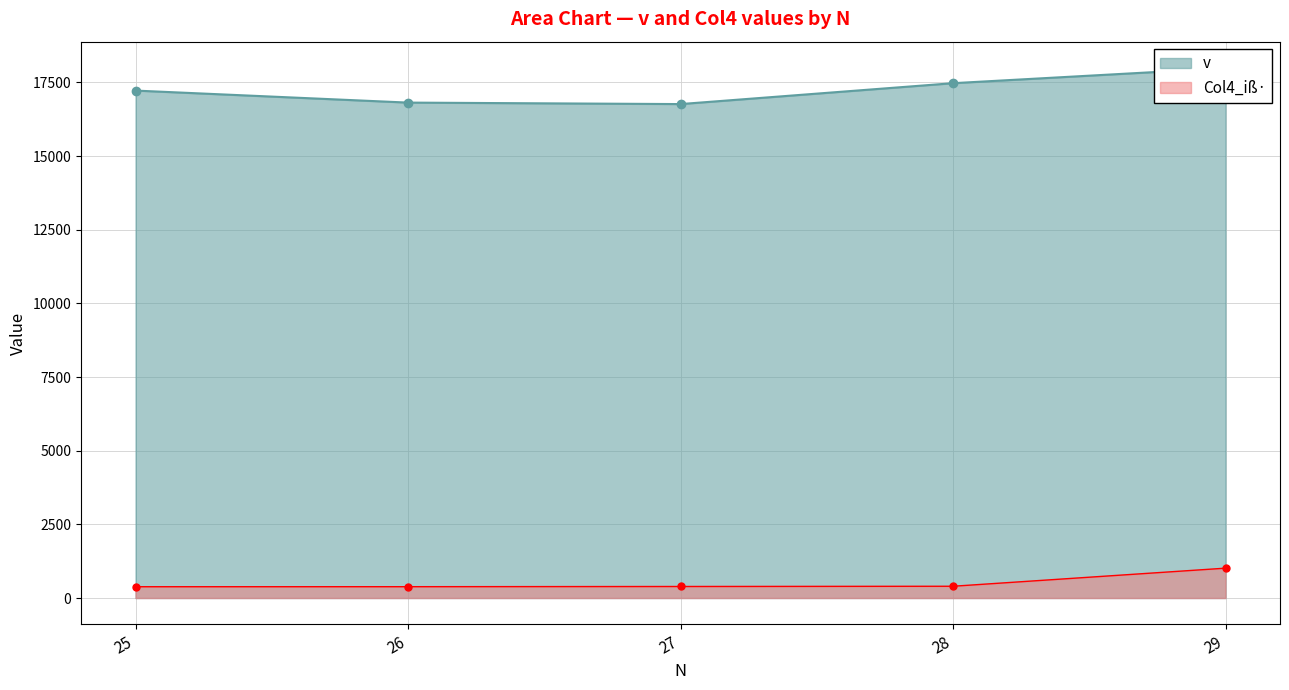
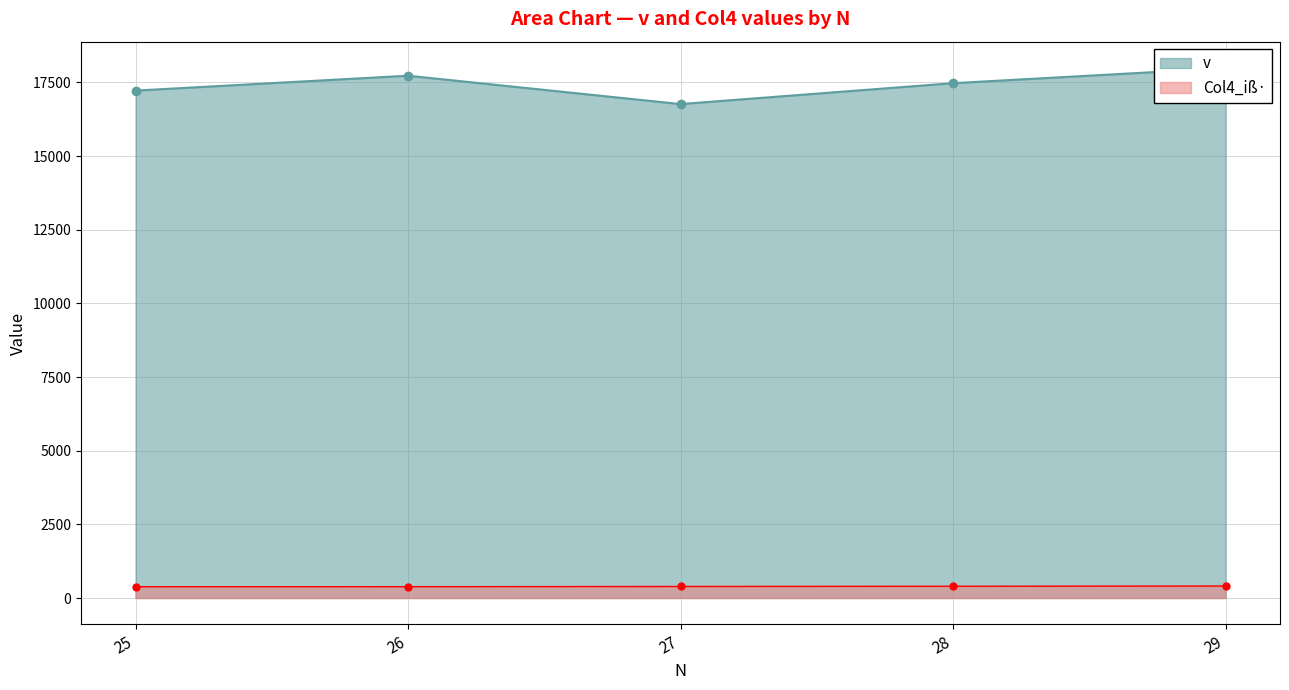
v, 26: 16800 -> 17700
Col4_iß·, 29: 1000 -> 400
